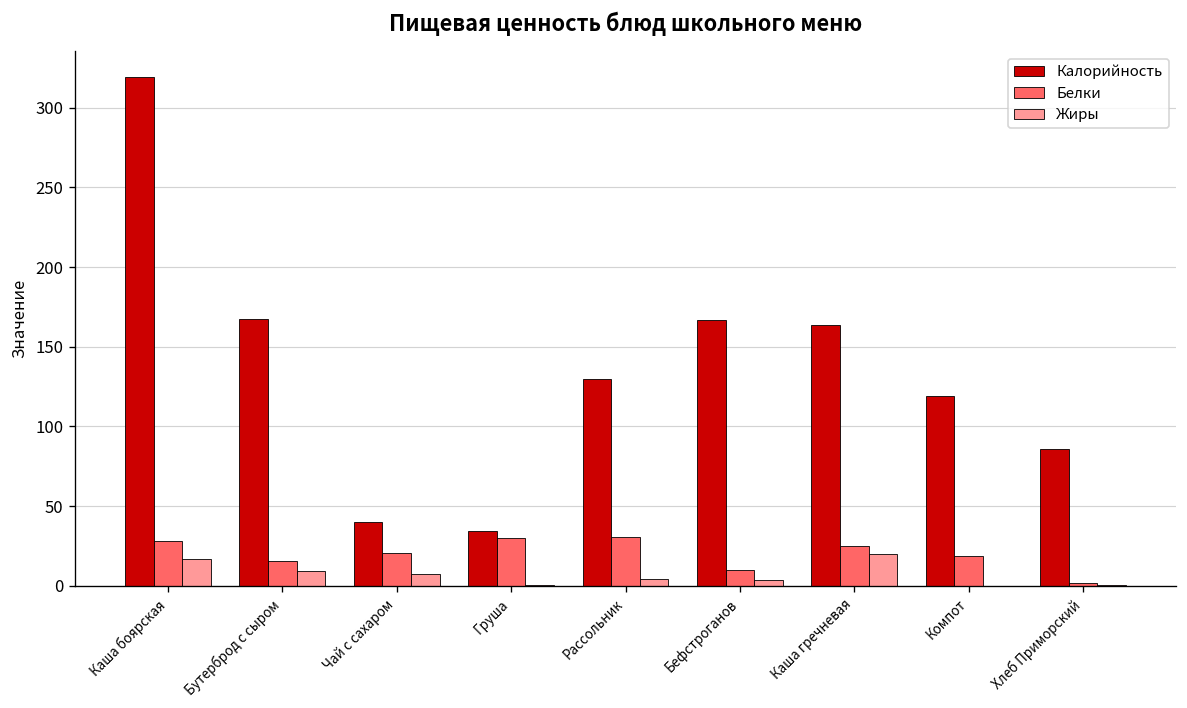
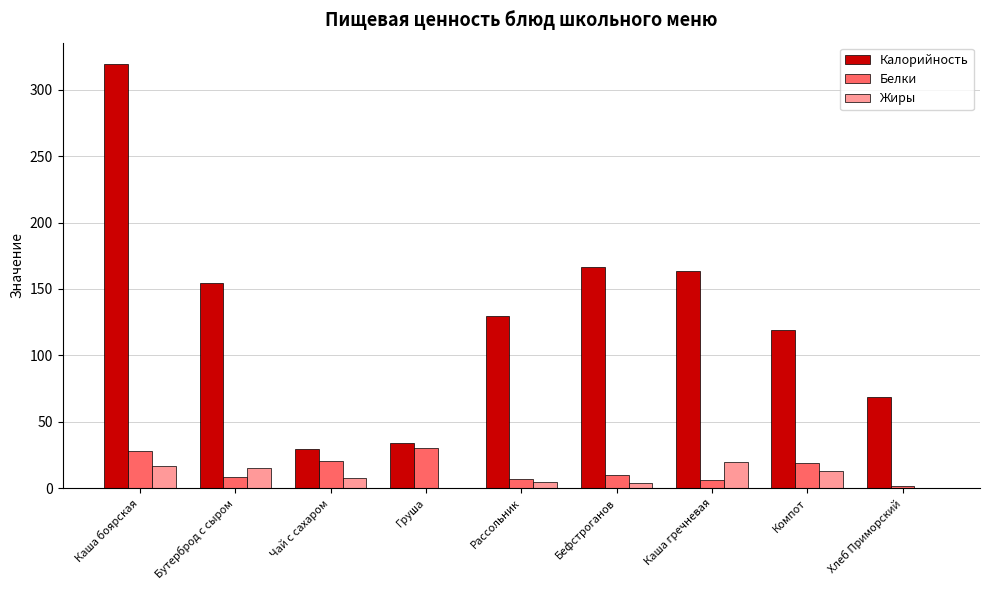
Калорийность, Бутерброд с сыром: 168 -> 154
Белки, Бутерброд с сыром: 15 -> 9
Жиры, Бутерброд с сыром: 9 -> 15
Калорийность, Чай с сахаром: 40 -> 29
Белки, Рассольник: 31 -> 7
Белки, Каша гречневая: 25 -> 6
Жиры, Компот: 0 -> 13
Калорийность, Хлеб Приморский: 86 -> 69
